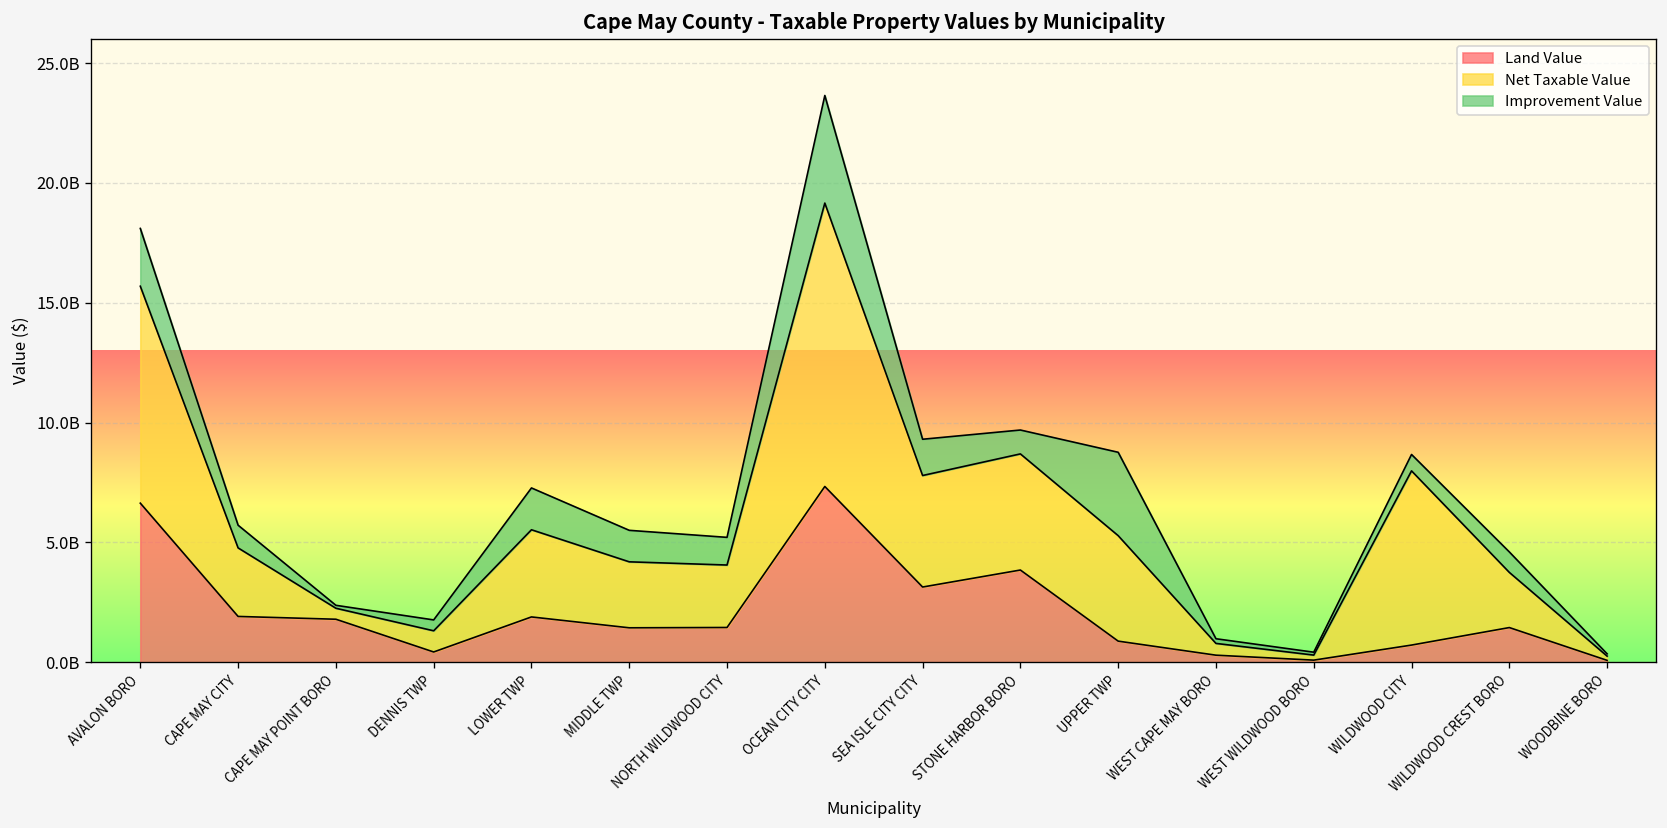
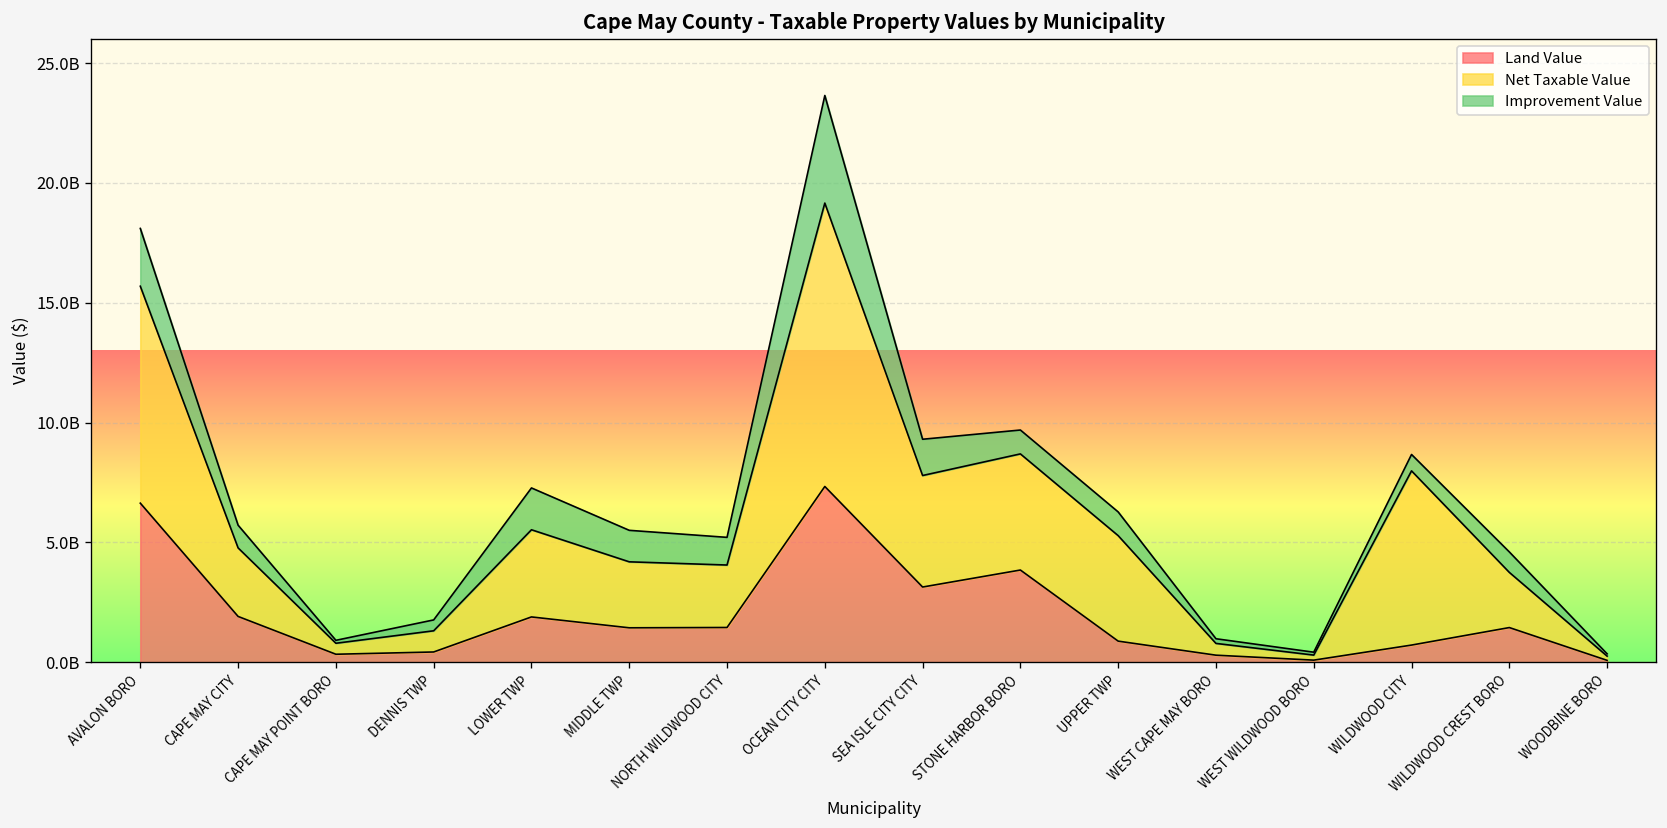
Land Value, CAPE MAY POINT BORO: 1800000000 -> 300000000
Improvement Value, UPPER TWP: 3500000000 -> 1000000000
